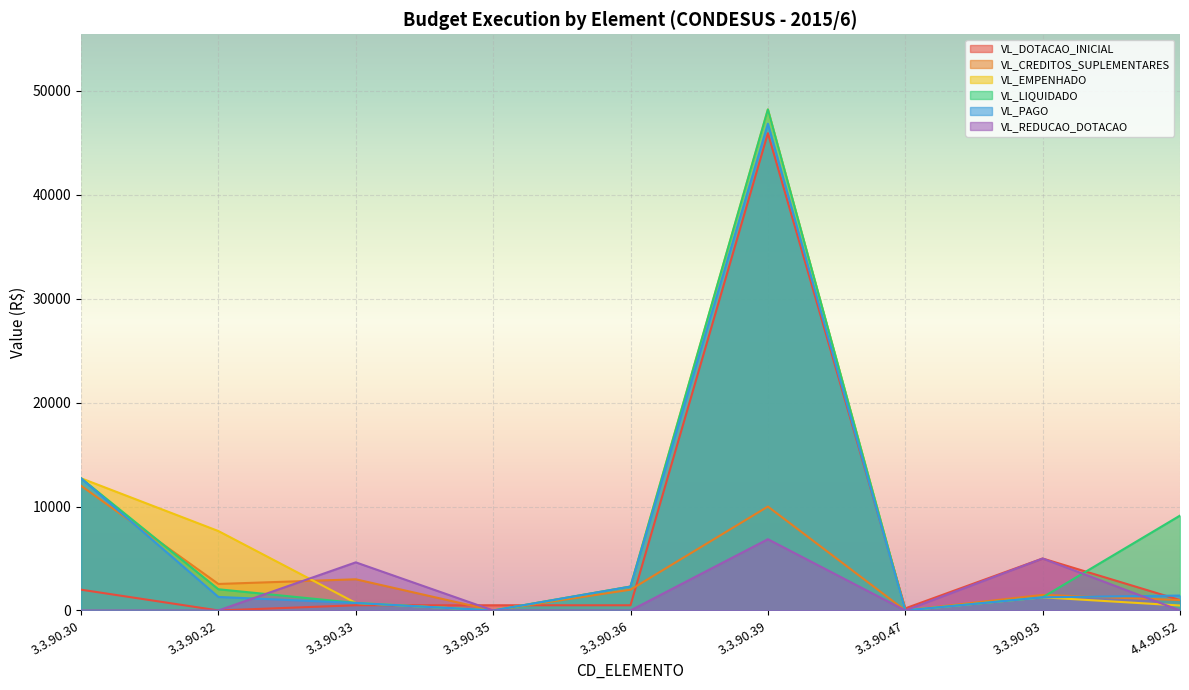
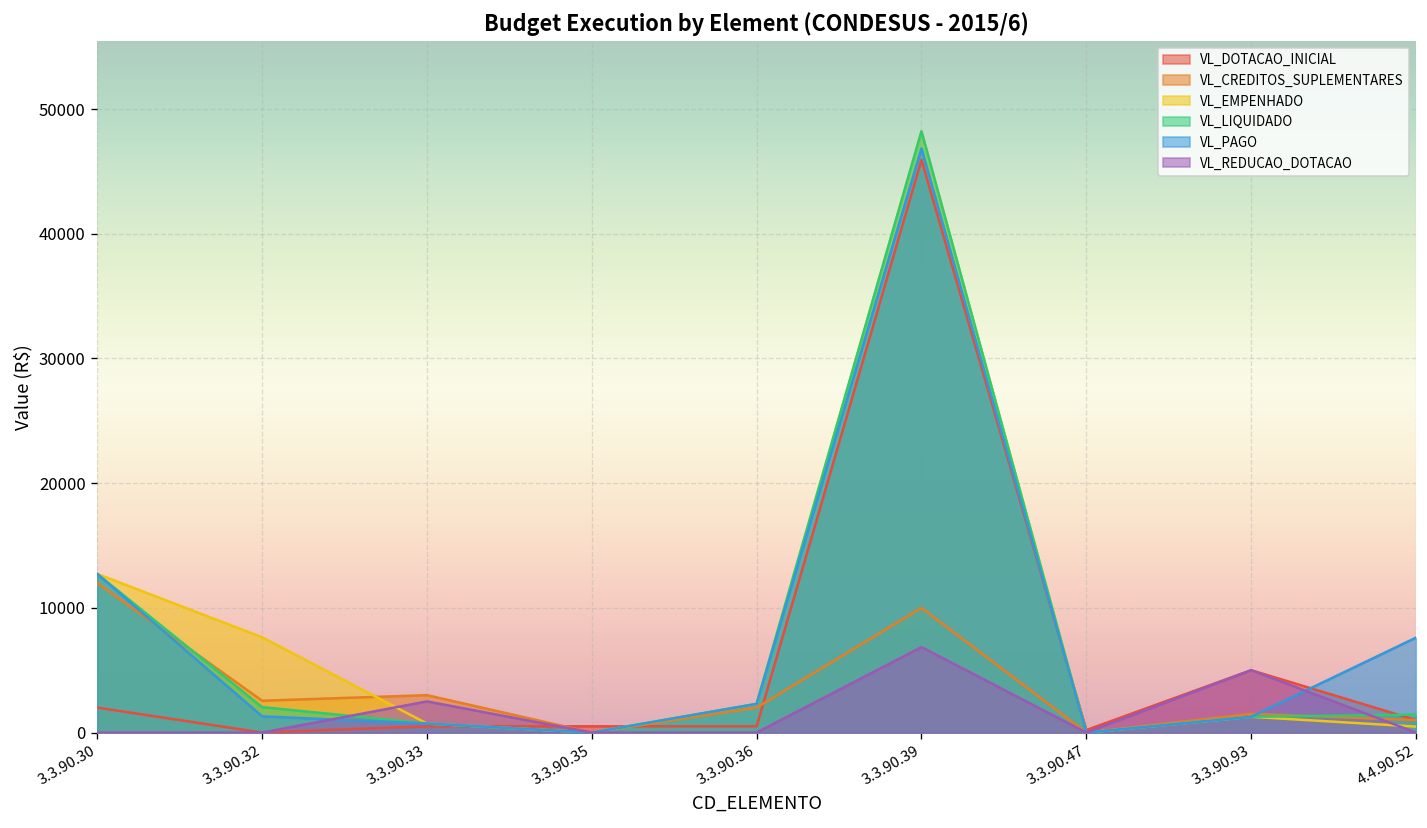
VL_REDUCAO_DOTACAO, 3.3.90.33: 4600 -> 2500
VL_LIQUIDADO, 4.4.90.52: 9100 -> 1400
VL_PAGO, 4.4.90.52: 1400 -> 7600
